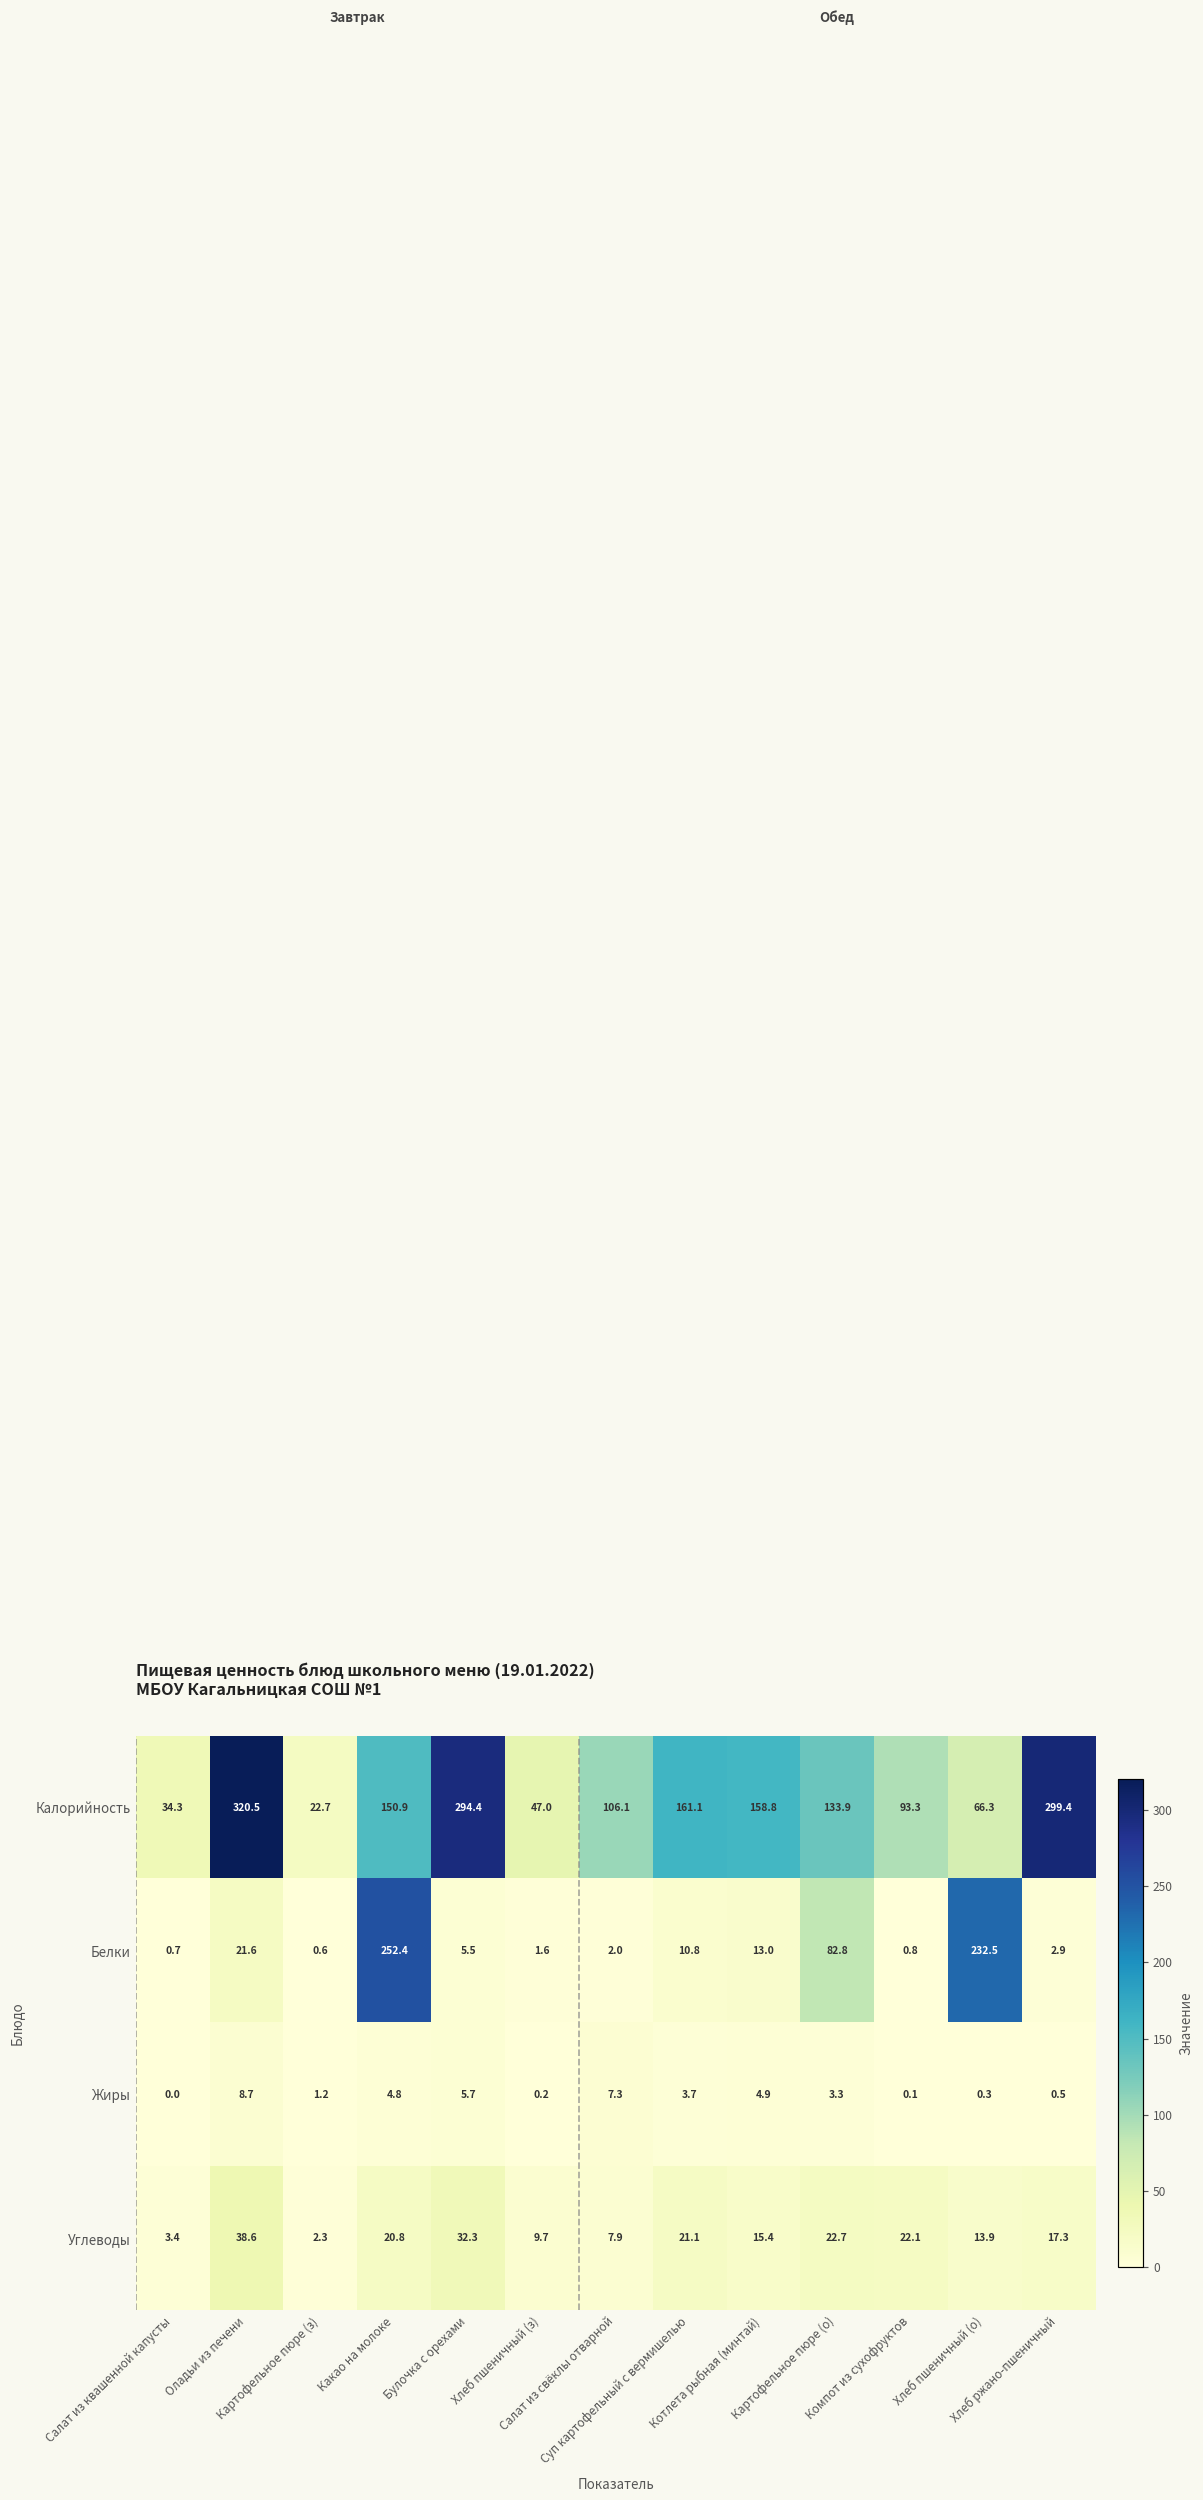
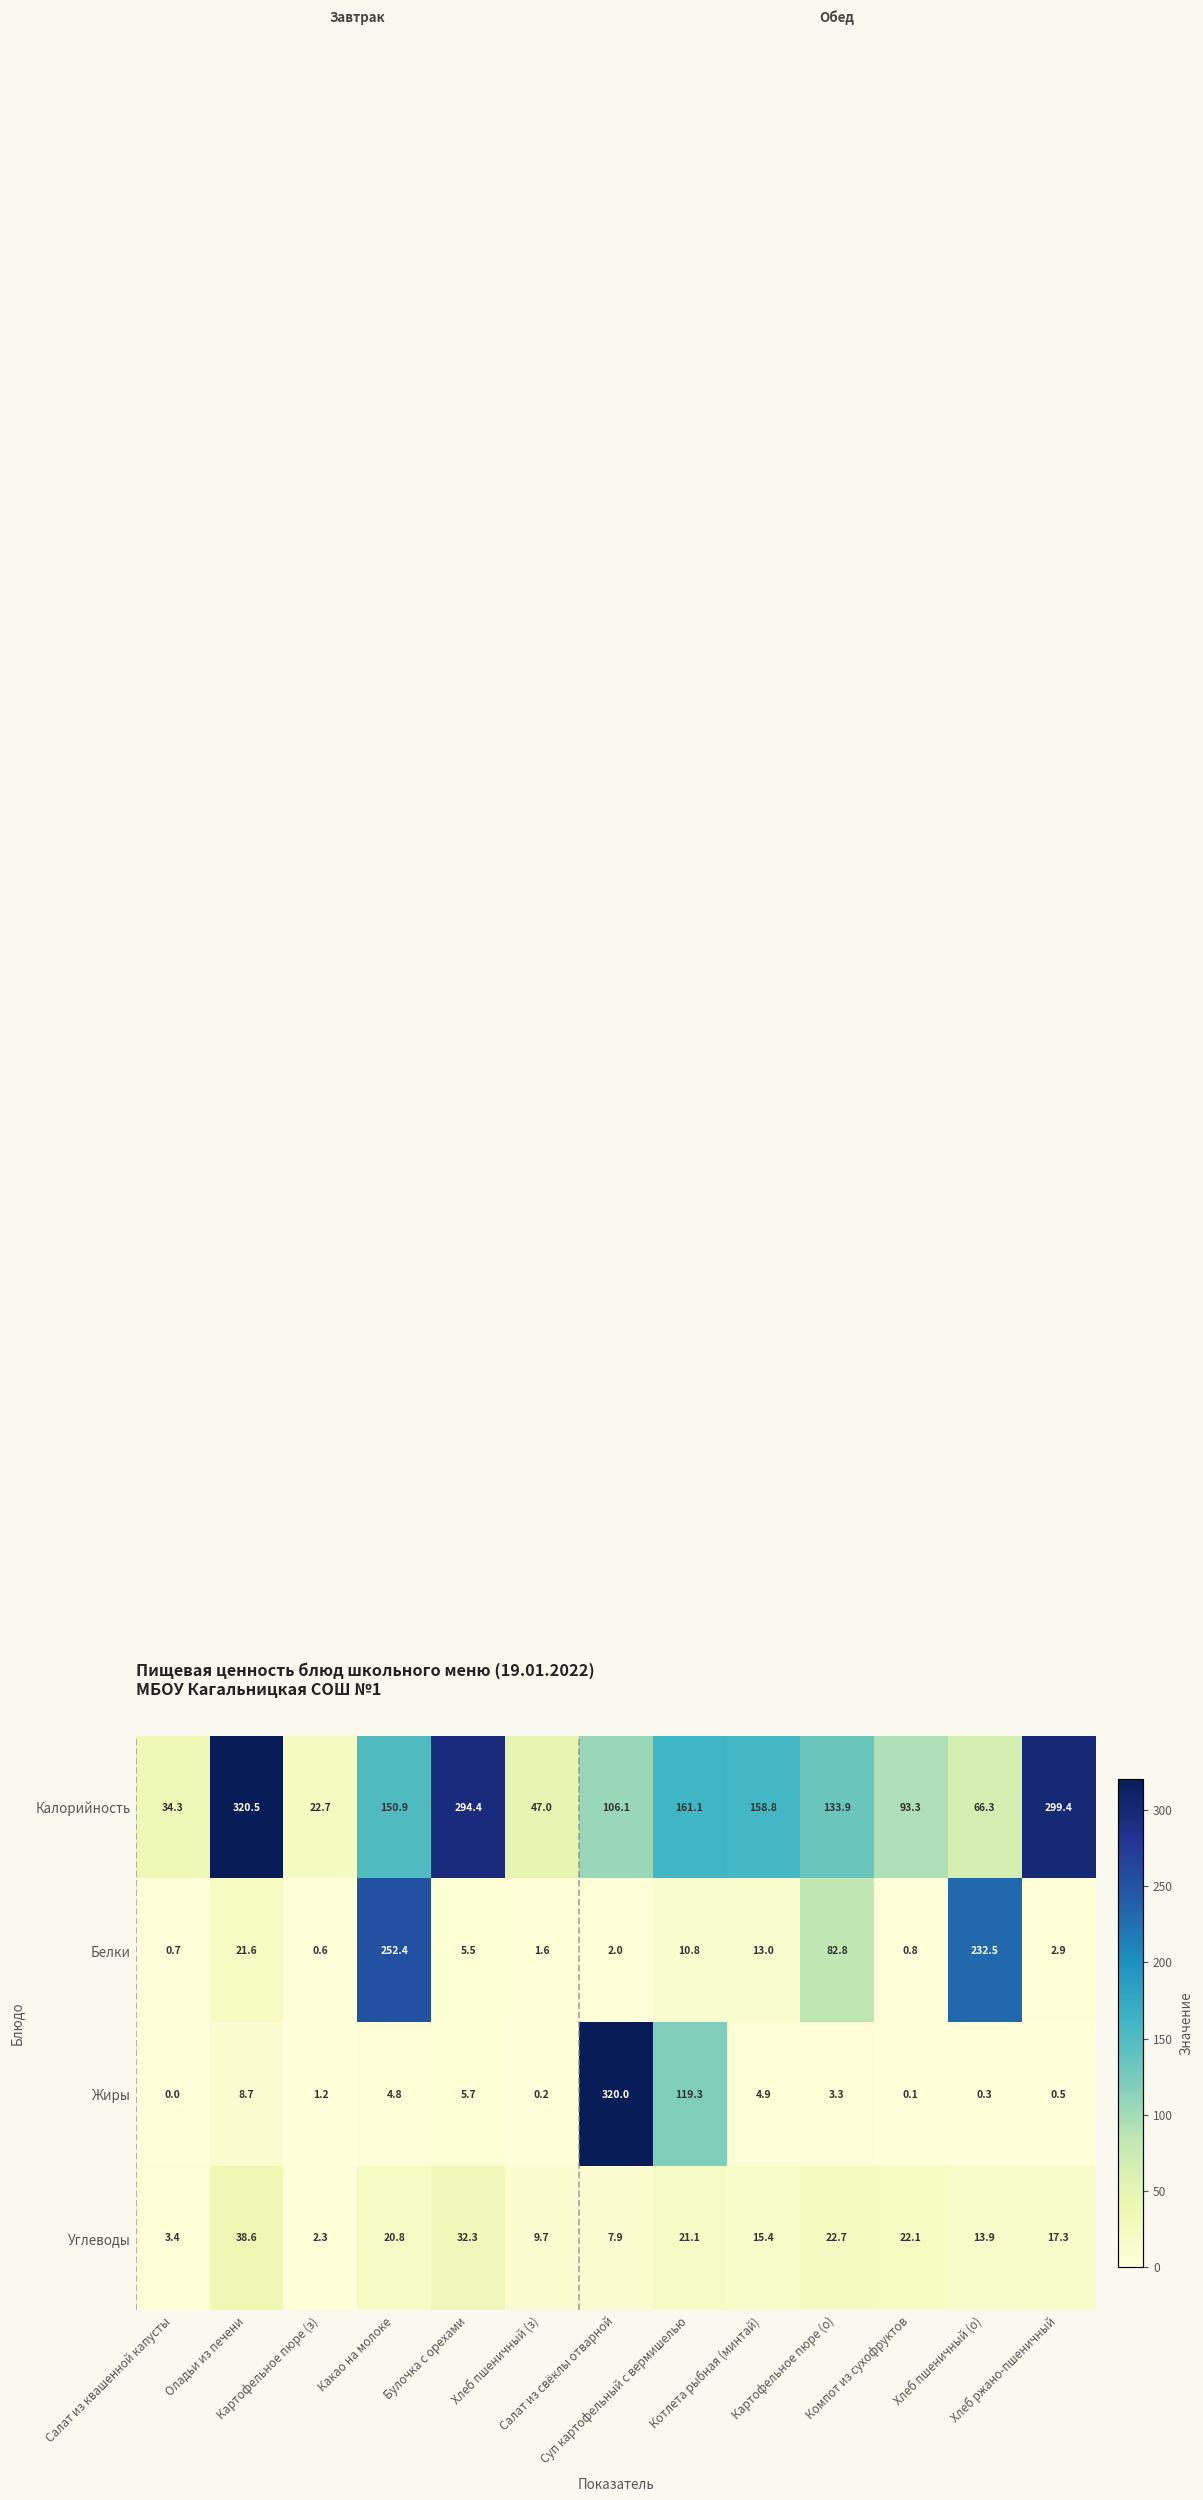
Жиры, Салат из свёклы отварной: 7.3 -> 320.0
Жиры, Суп картофельный с вермишелью: 3.7 -> 119.3
